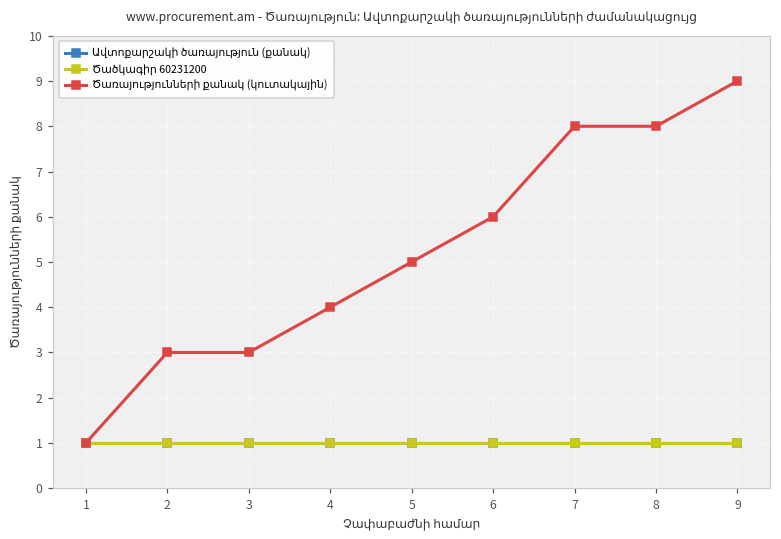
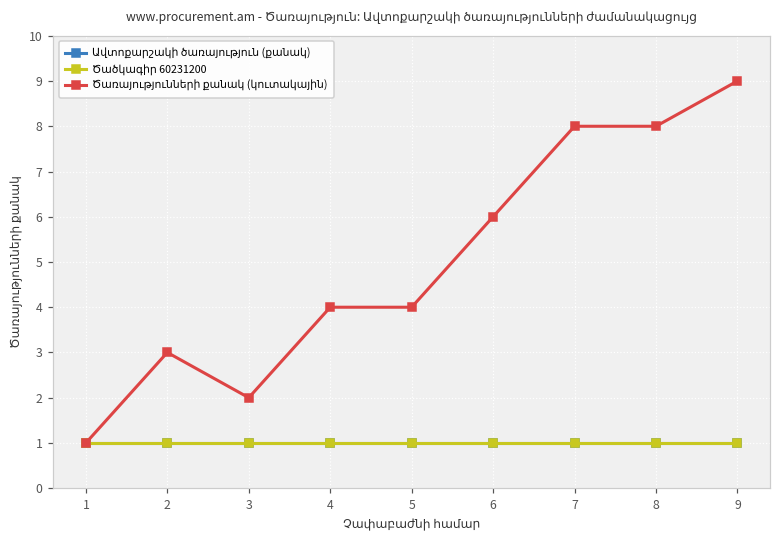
Ծառայությունների քանակ (կուտակային), 3: 3 -> 2
Ծառայությունների քանակ (կուտակային), 5: 5 -> 4
